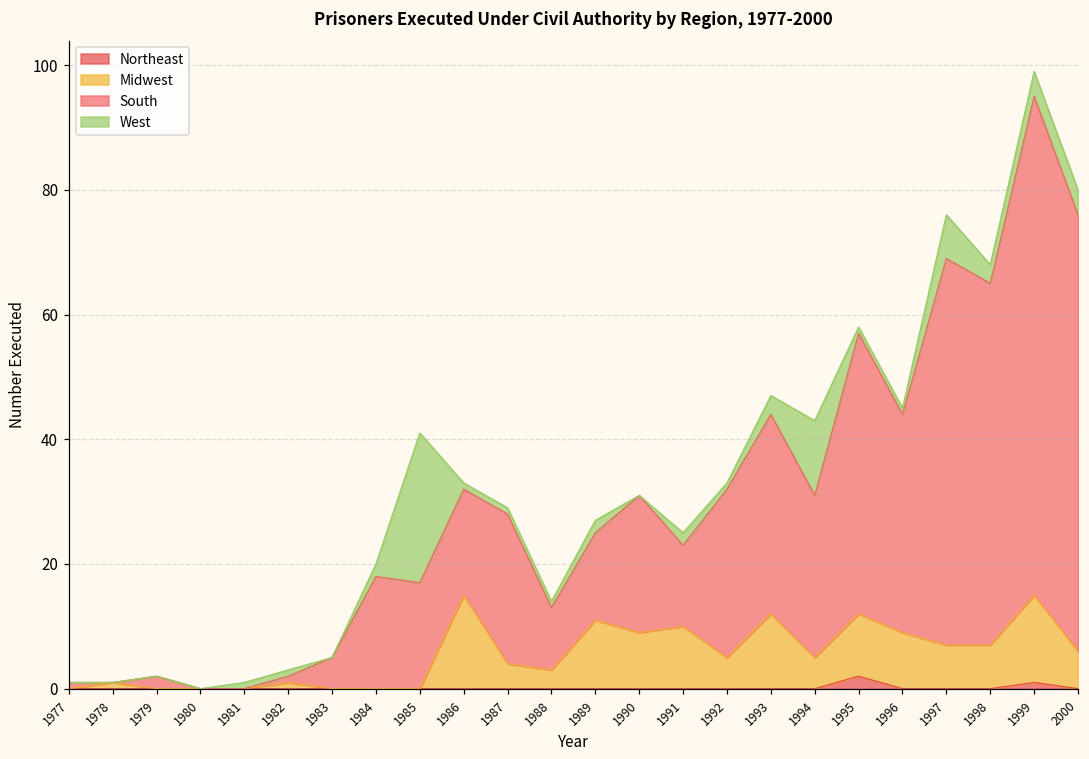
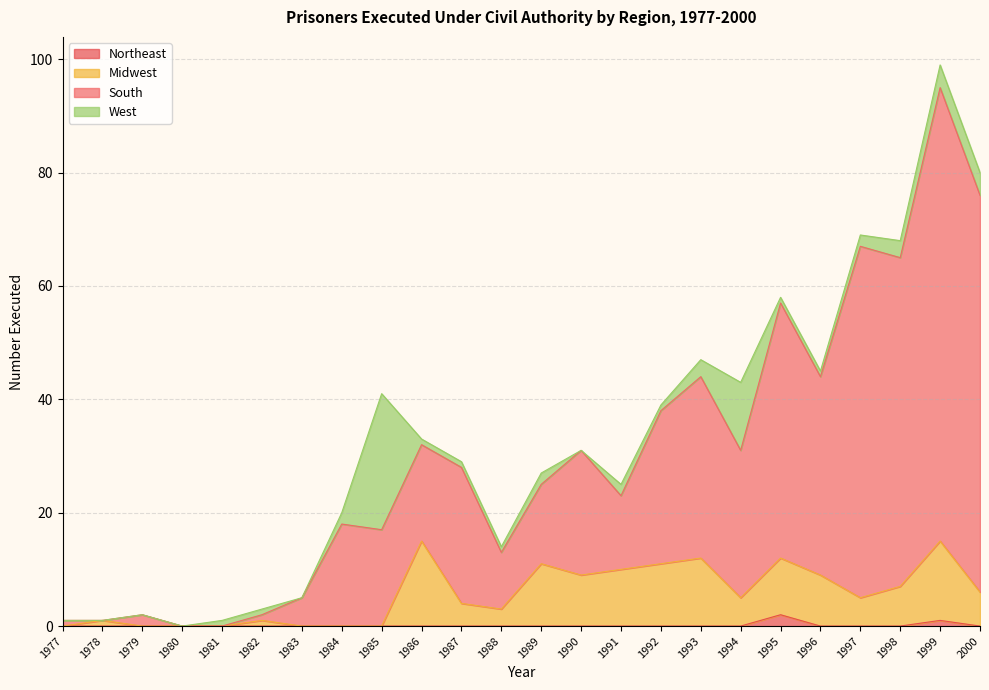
Midwest, 1992: 5 -> 11
Midwest, 1997: 7 -> 5
West, 1997: 7 -> 2
